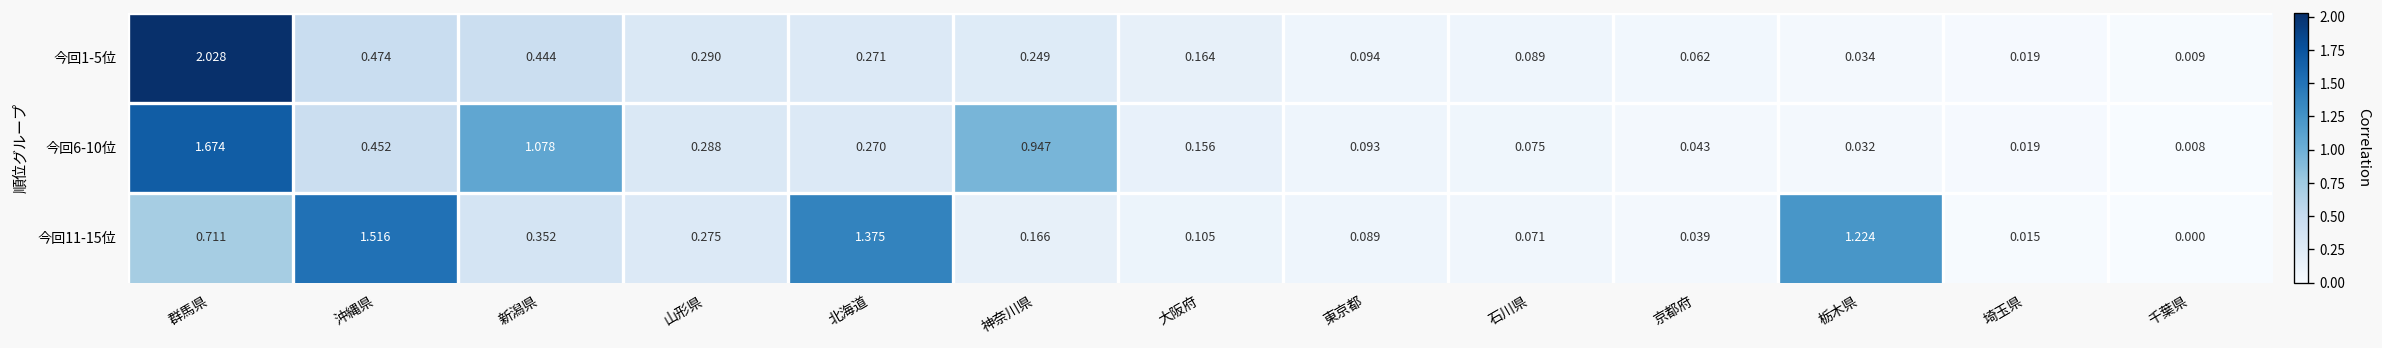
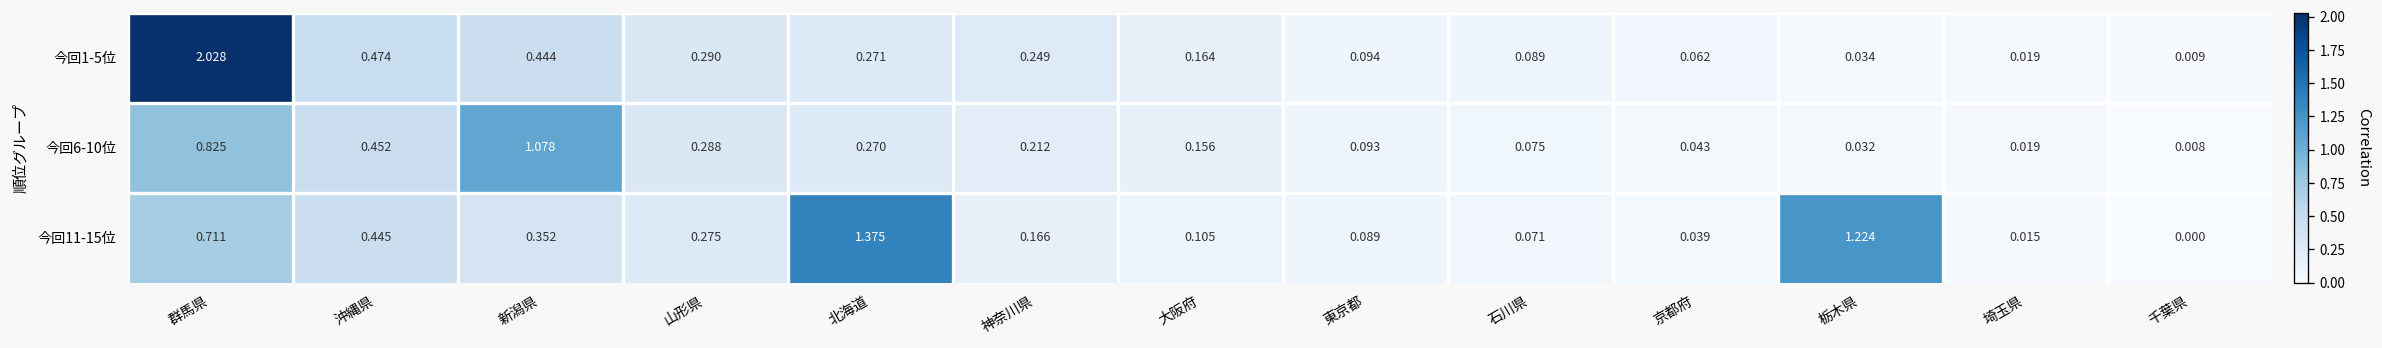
今回6-10位, 群馬県: 1.674 -> 0.825
今回6-10位, 神奈川県: 0.947 -> 0.212
今回11-15位, 沖縄県: 1.516 -> 0.445
